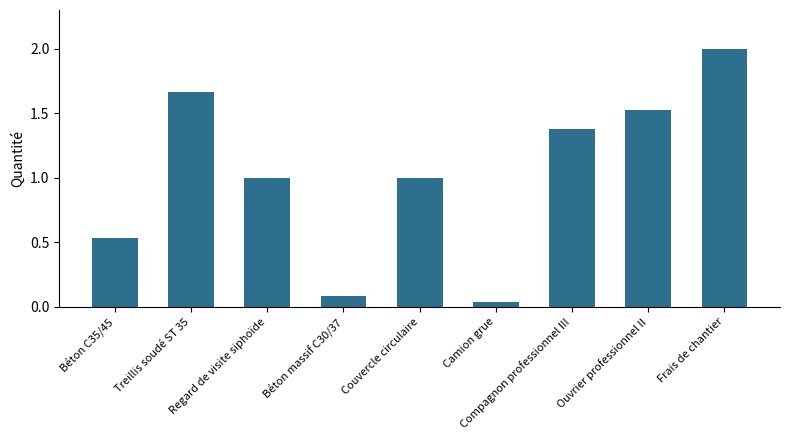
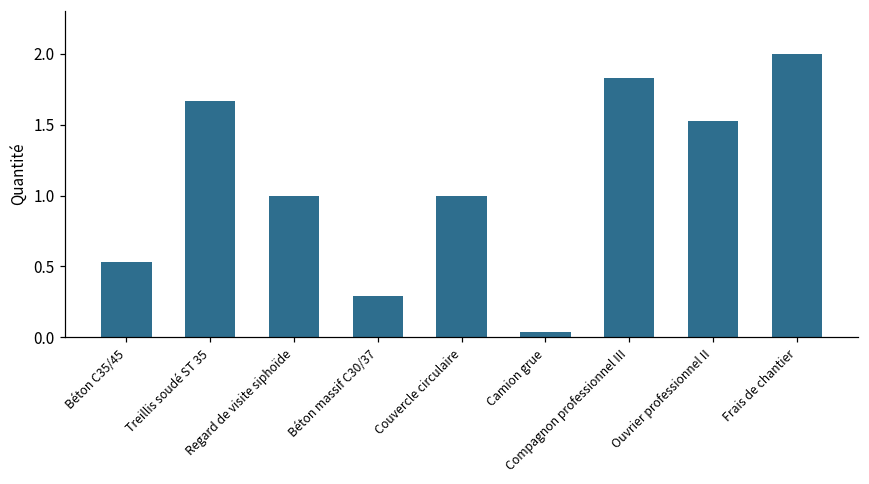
Béton massif C30/37: 0.08 -> 0.29
Compagnon professionnel III: 1.38 -> 1.83
